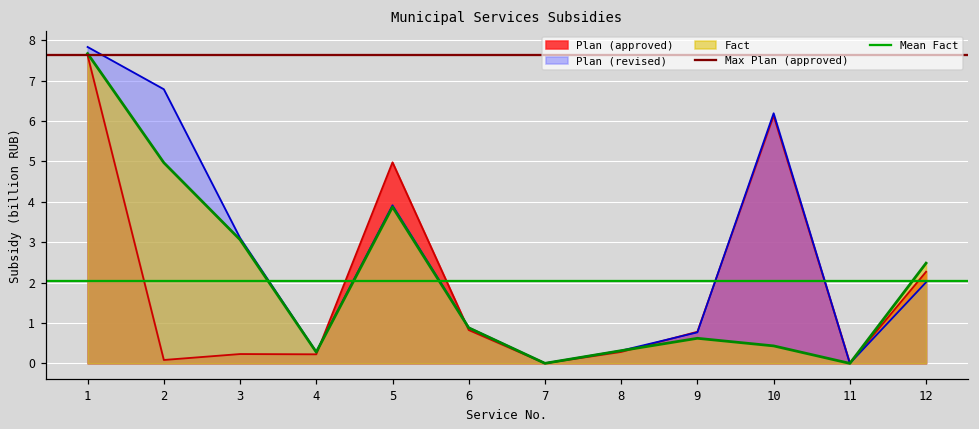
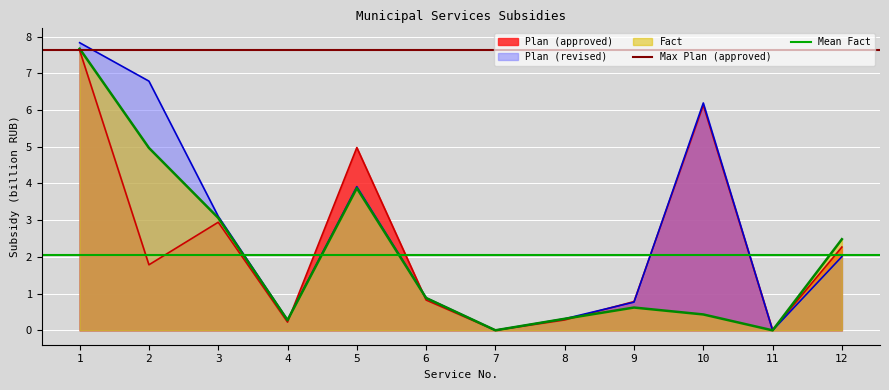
Plan (approved), 2: 0.1 -> 1.8
Plan (approved), 3: 0.2 -> 2.9
